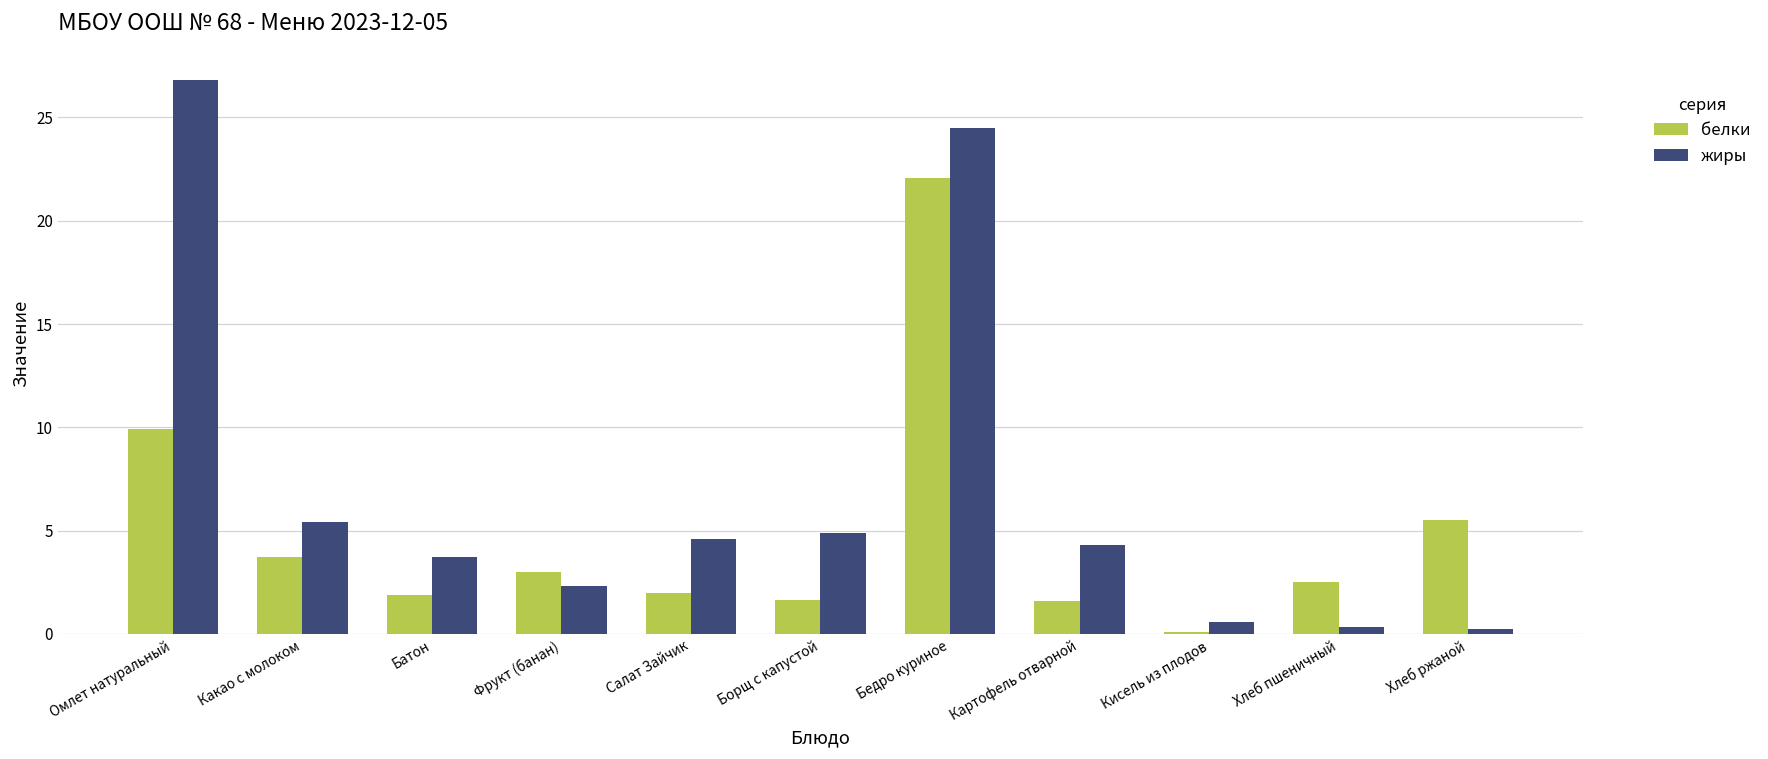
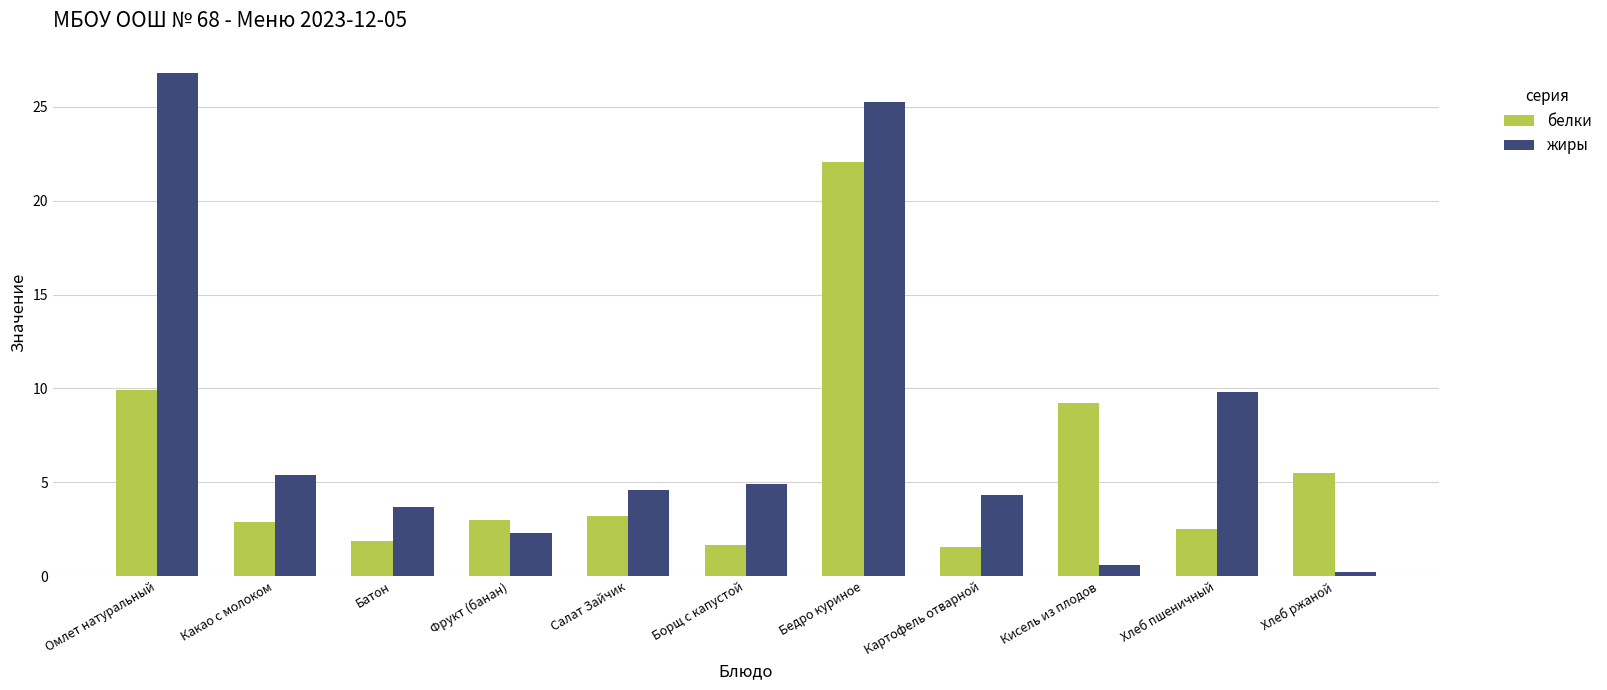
белки, Какао с молоком: 3.7 -> 2.9
белки, Салат Зайчик: 2.0 -> 3.2
жиры, Бедро куриное: 24.5 -> 25.3
белки, Кисель из плодов: 0.1 -> 9.2
жиры, Хлеб пшеничный: 0.3 -> 9.8
